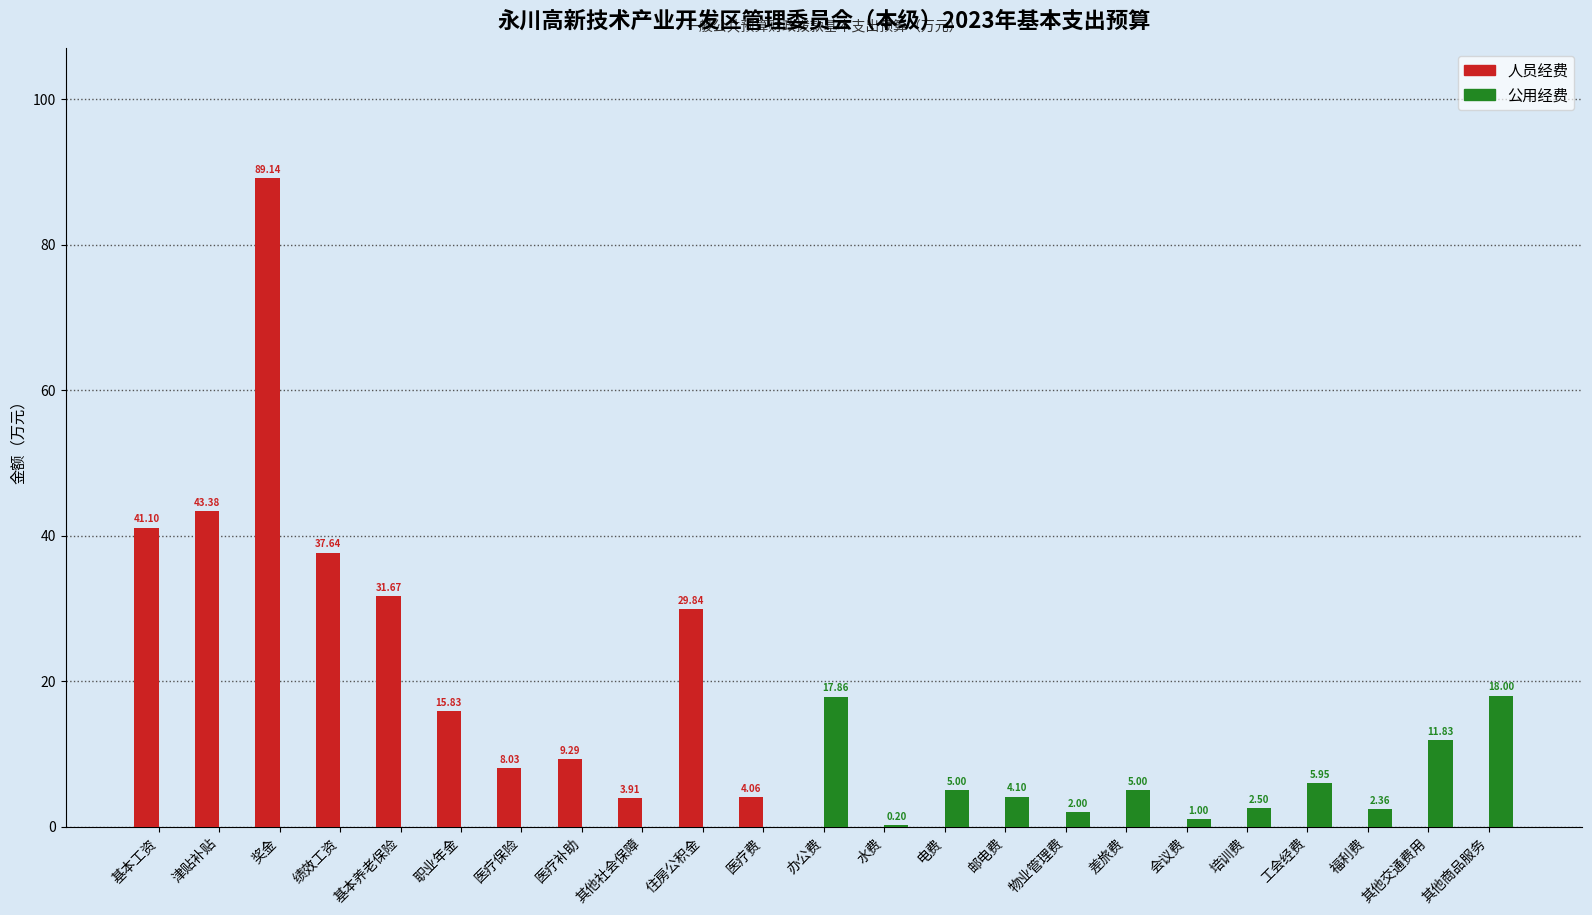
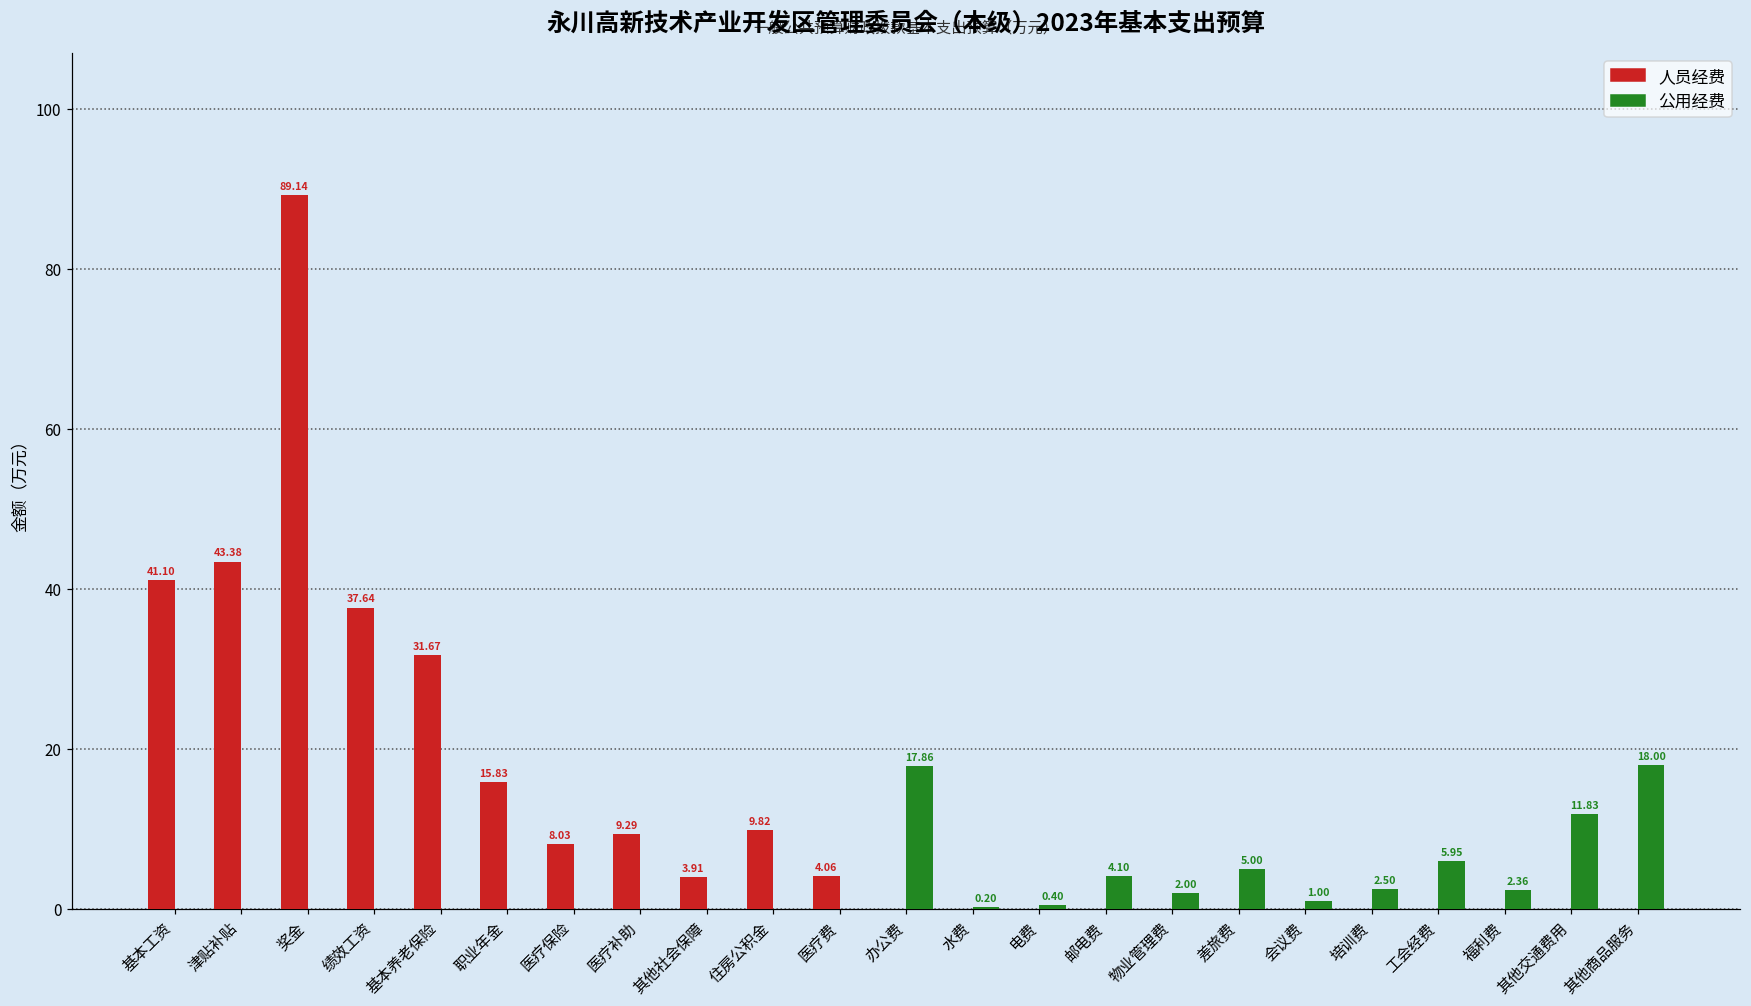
人员经费, 住房公积金: 29.84 -> 9.82
公用经费, 电费: 5.00 -> 0.40
